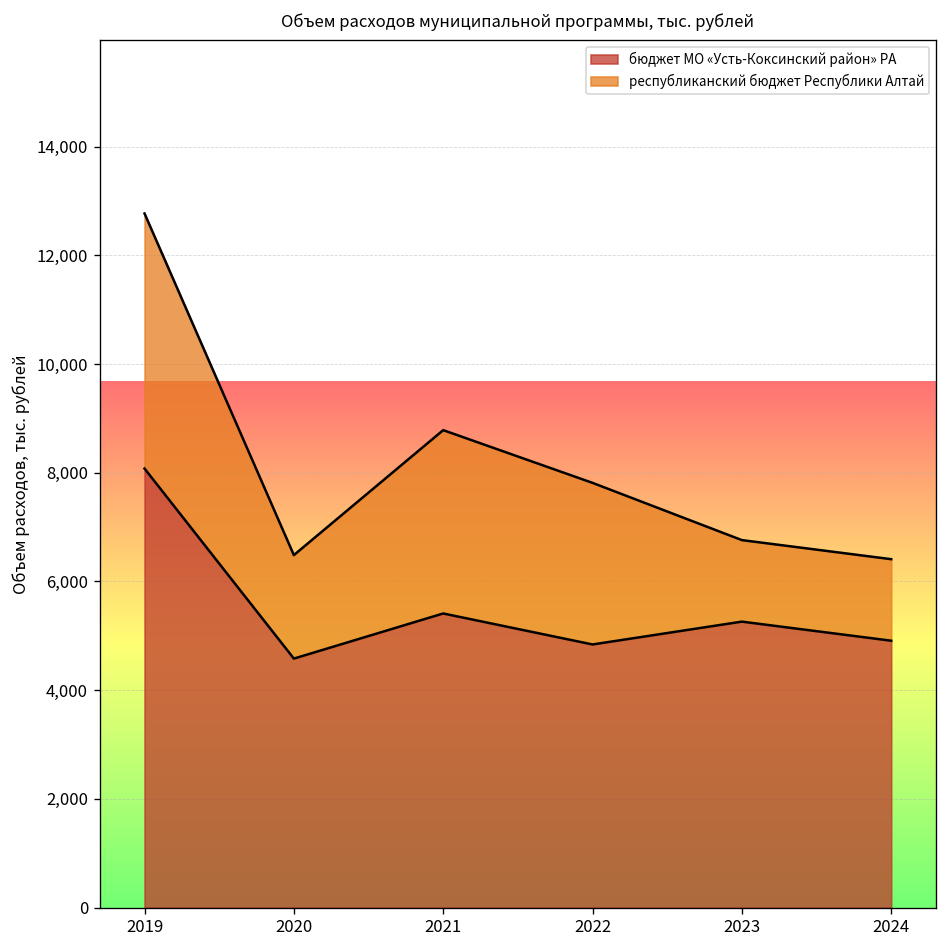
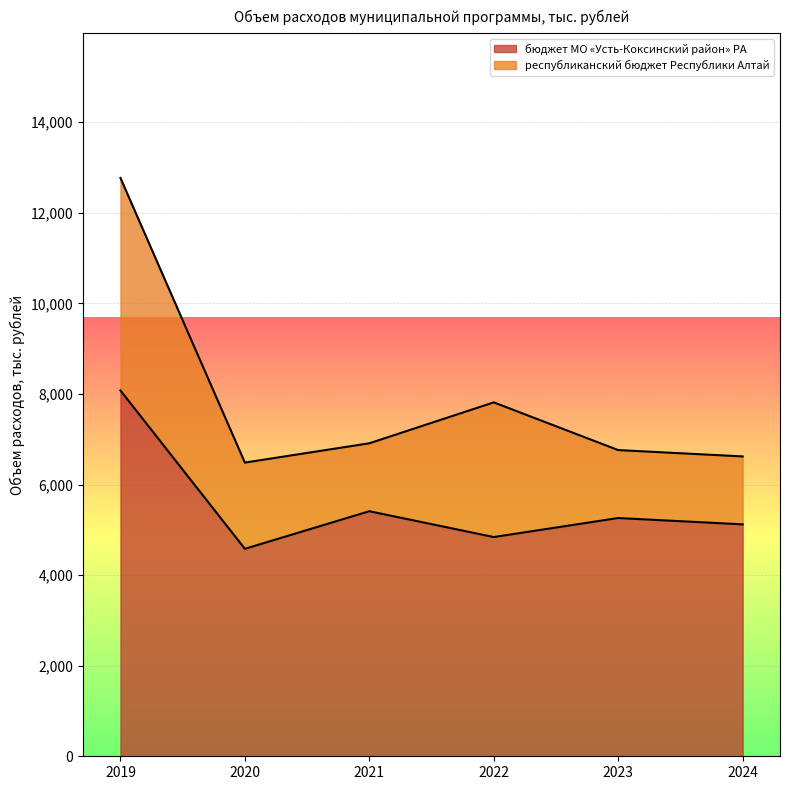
республиканский бюджет Республики Алтай, 2021: 3,400 -> 1,500
бюджет МО «Усть-Коксинский район» РА, 2024: 4,900 -> 5,100
